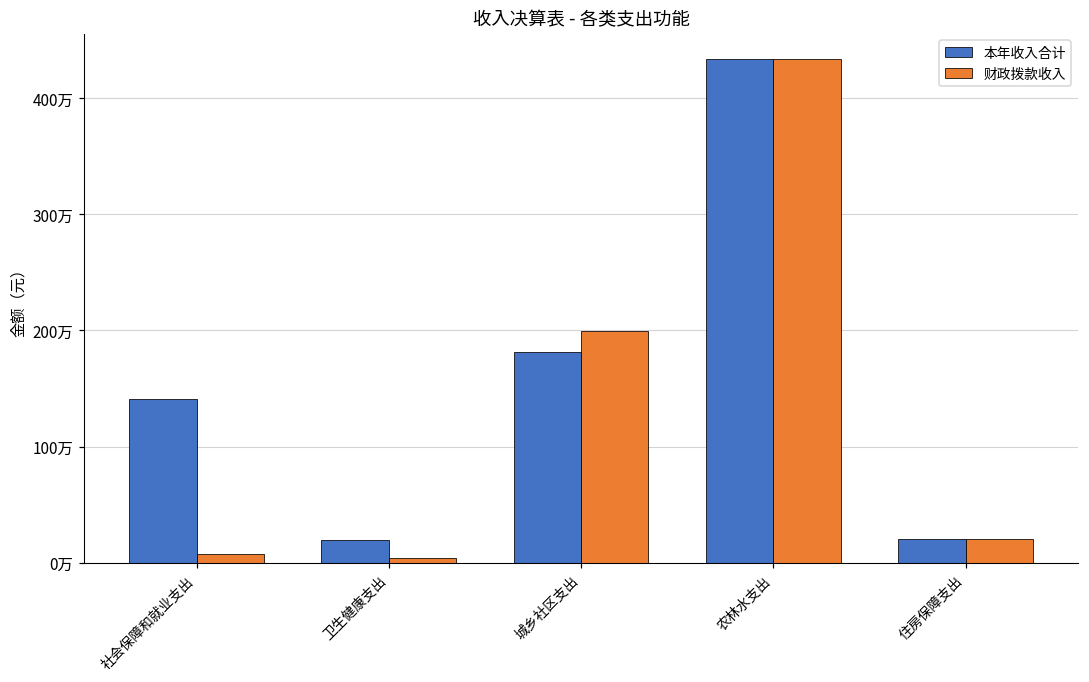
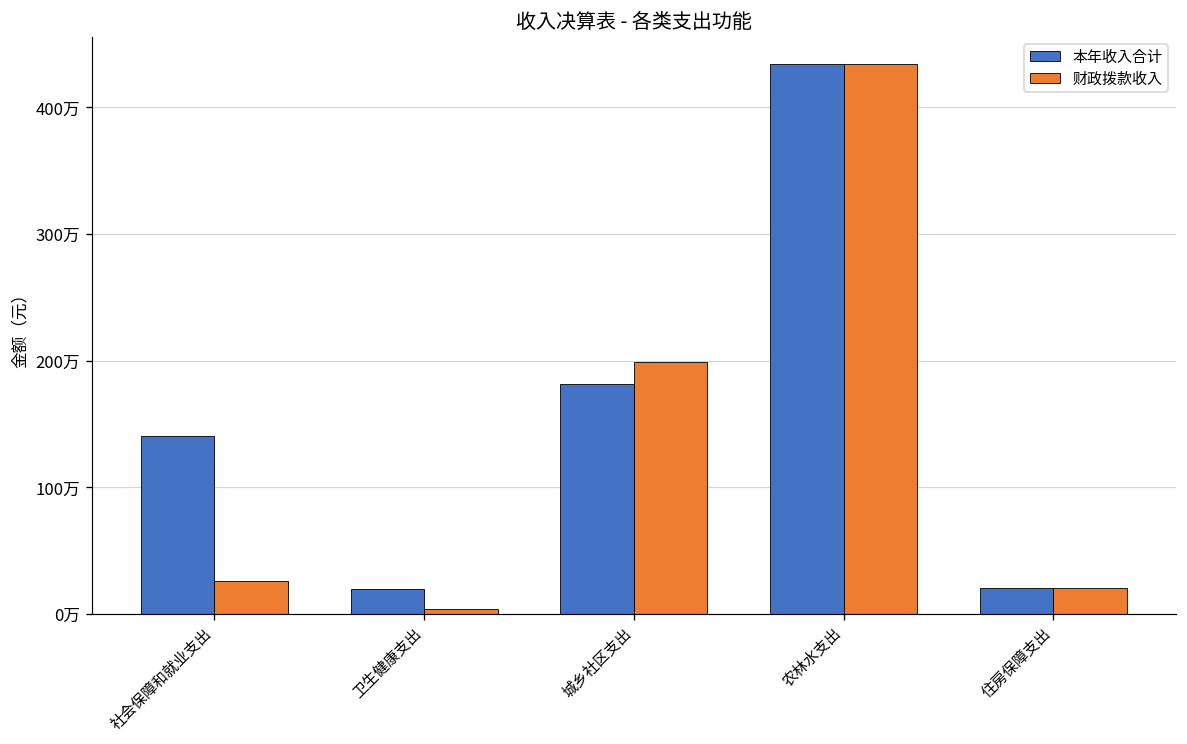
财政拨款收入, 社会保障和就业支出: 8万 -> 26万
